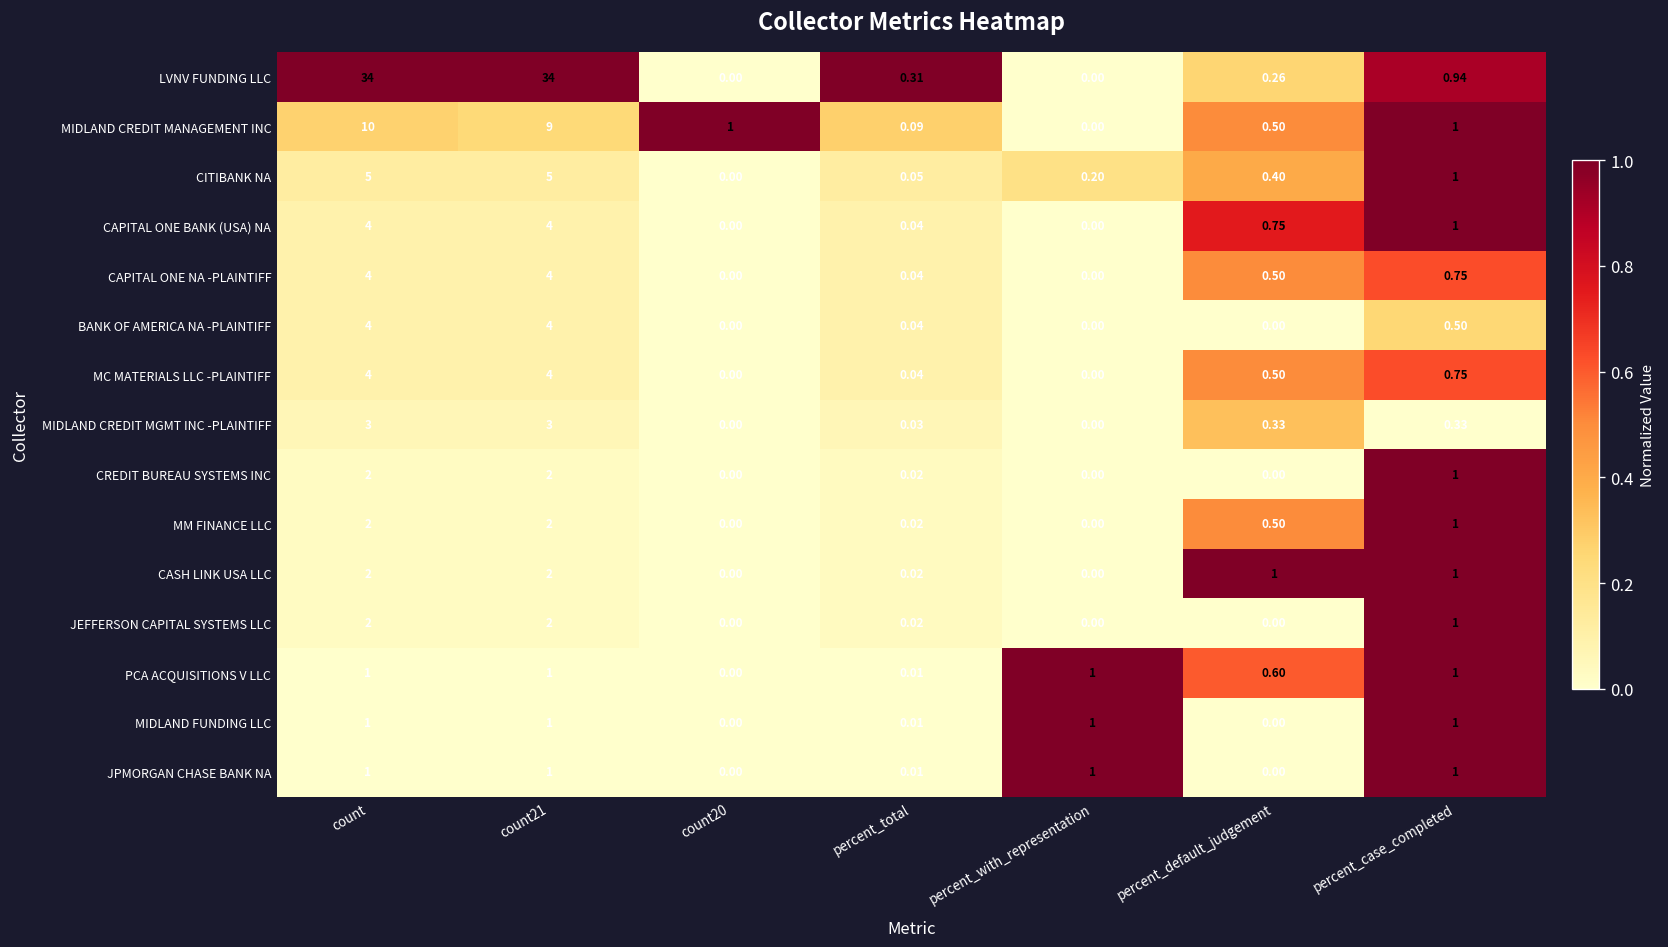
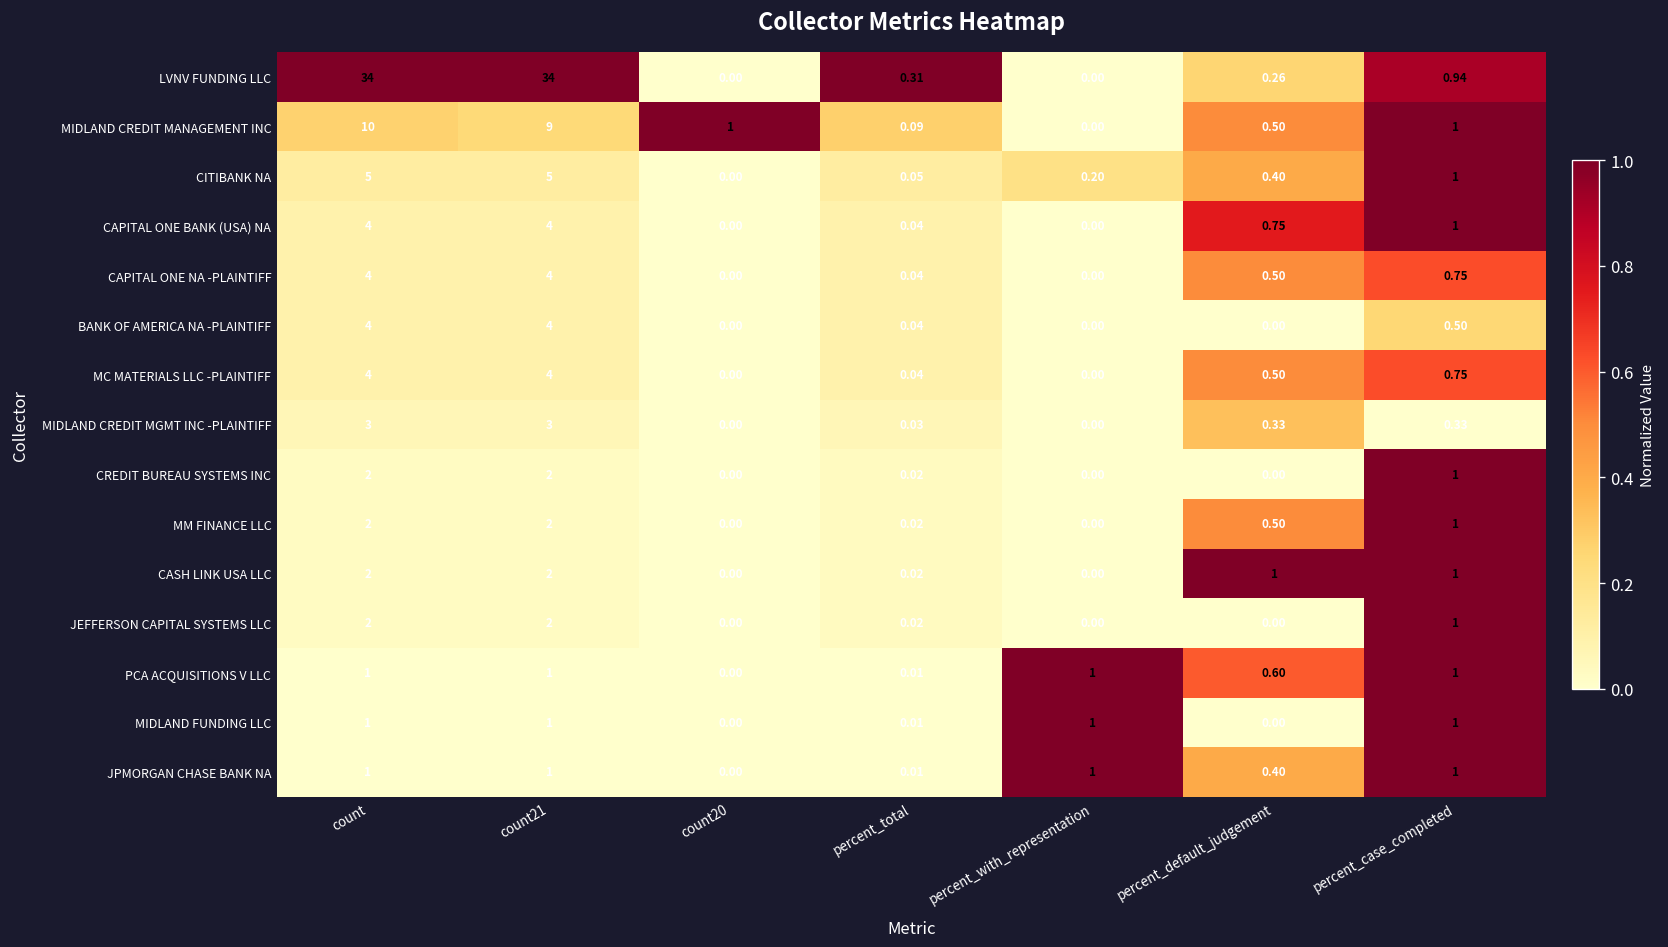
JPMORGAN CHASE BANK NA, percent_default_judgement: 0.00 -> 0.40
